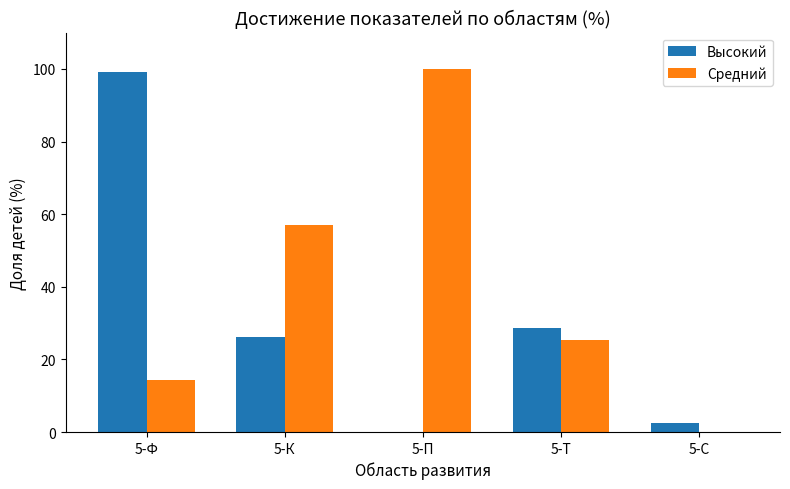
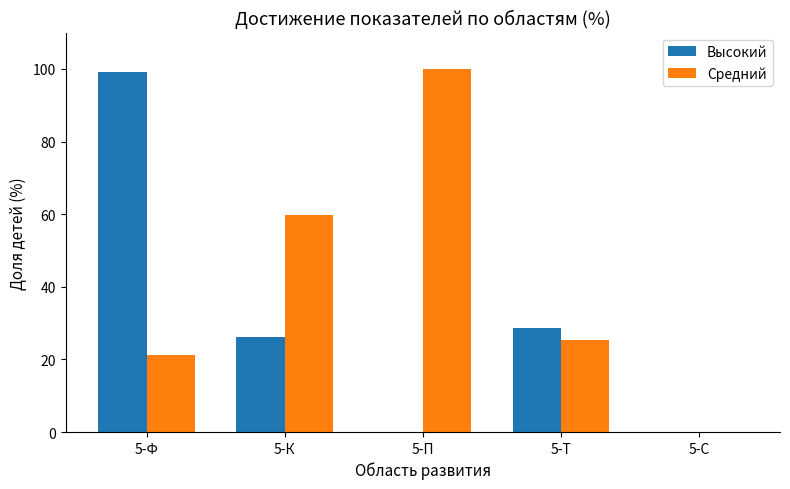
Средний, 5-Ф: 14 -> 21
Средний, 5-К: 57 -> 60
Высокий, 5-С: 2 -> 0
